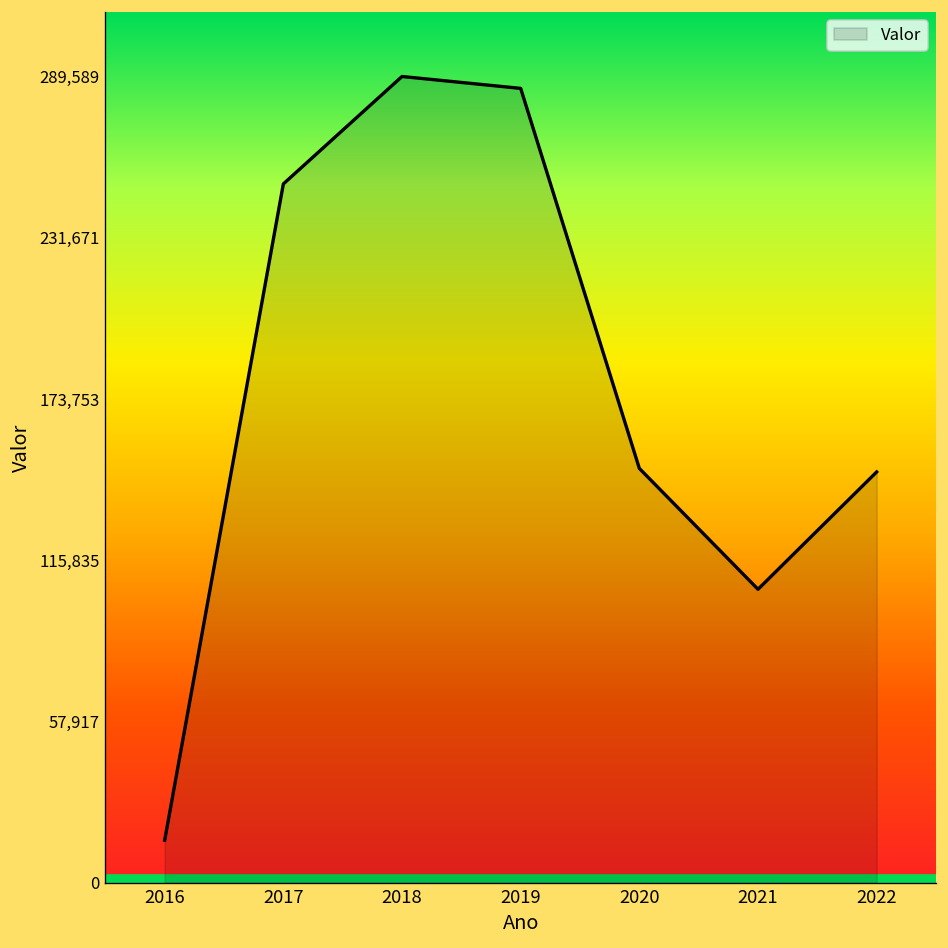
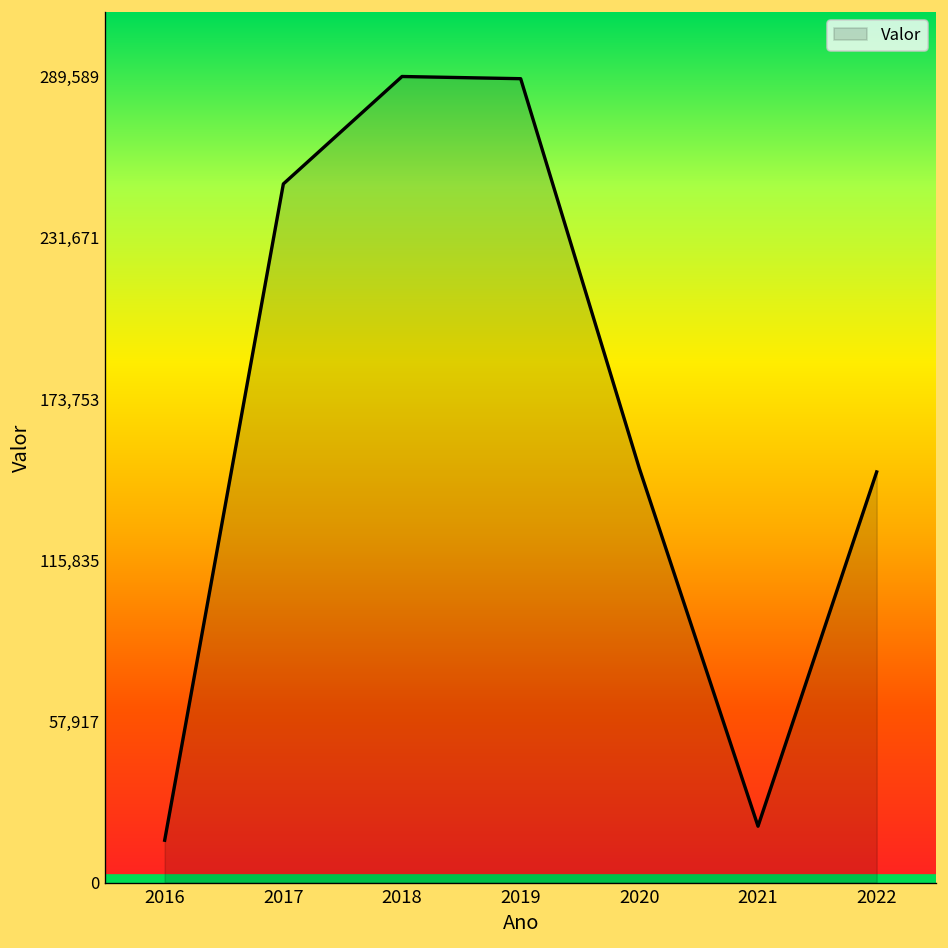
2019: 285,000 -> 289,000
2021: 105,000 -> 20,000
